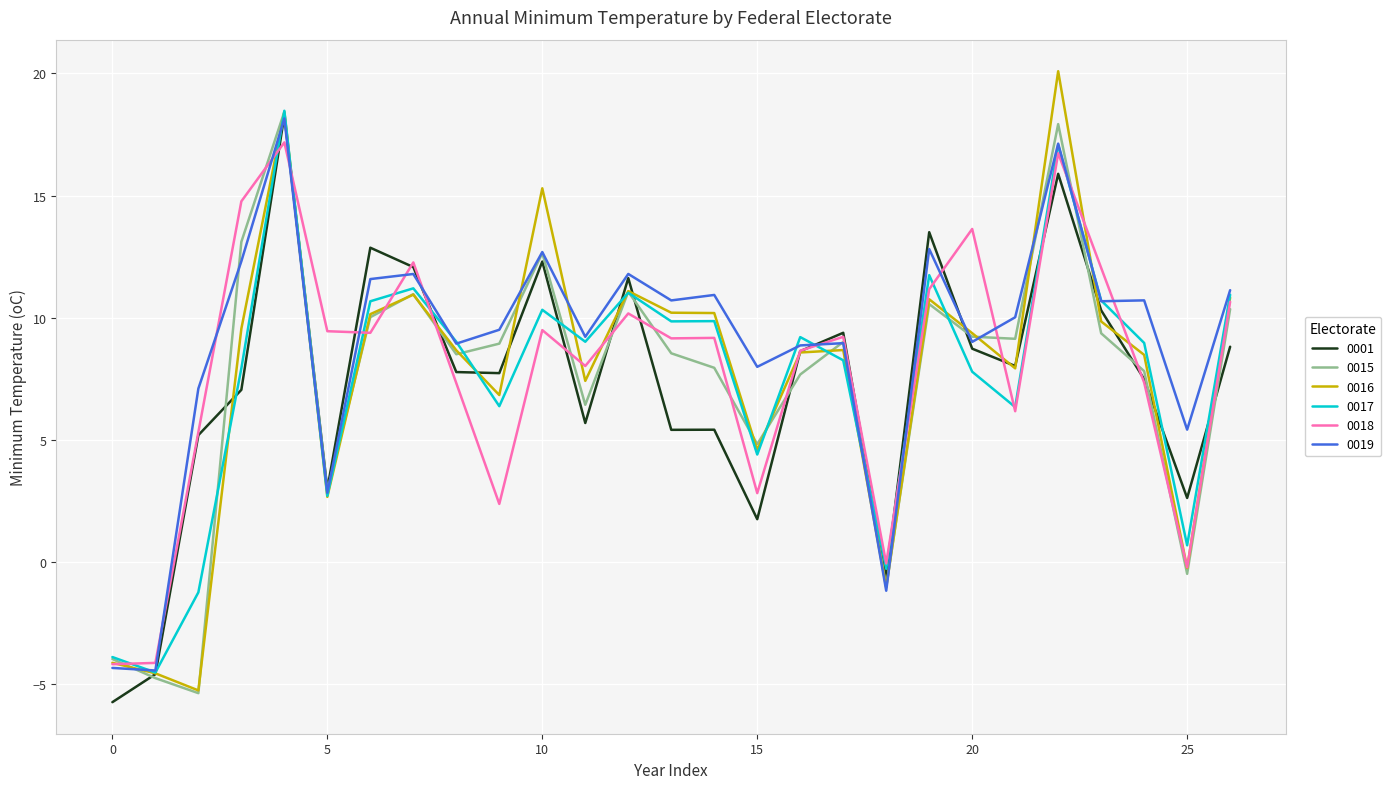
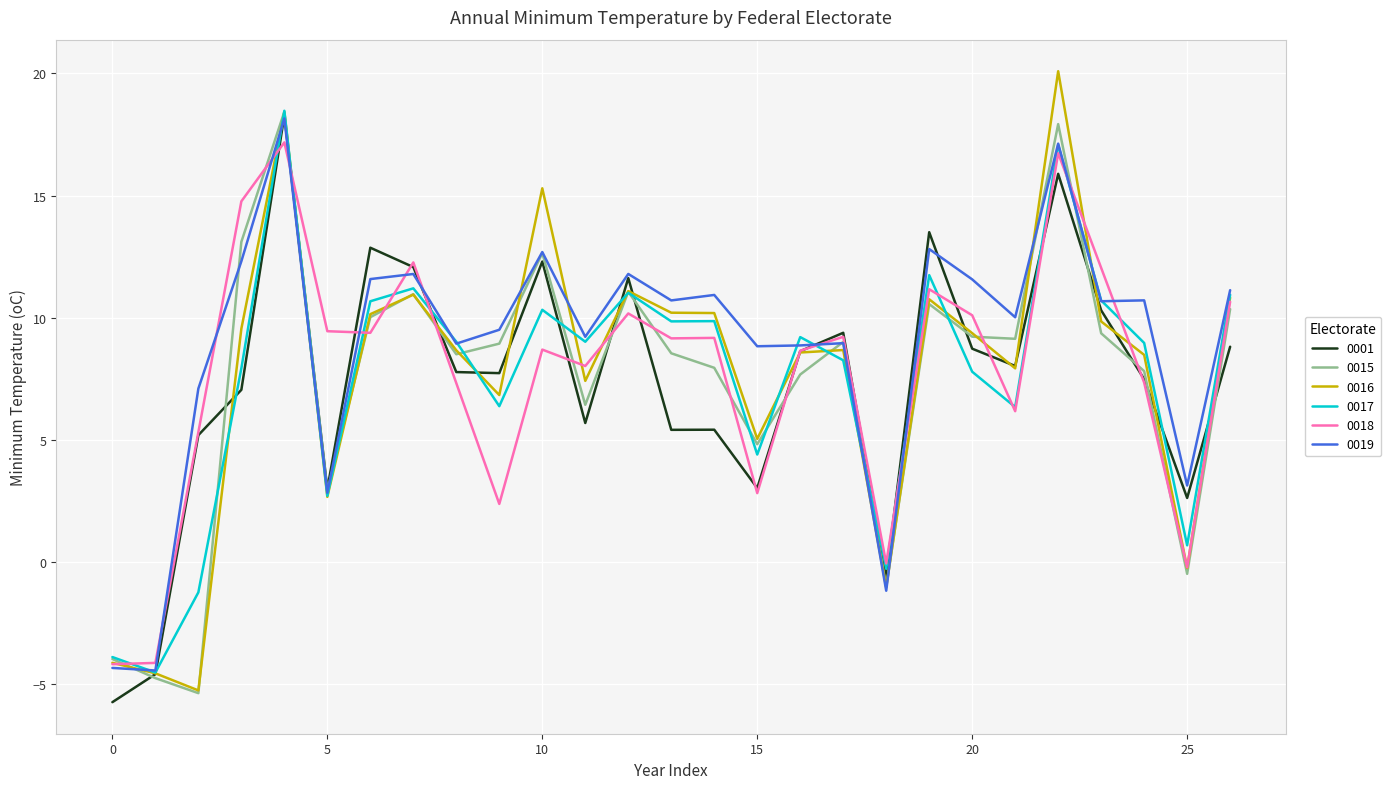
0018, 10: 9.5 -> 8.7
0001, 15: 1.7 -> 3.0
0016, 15: 4.6 -> 5.0
0019, 15: 8.0 -> 8.8
0018, 20: 13.6 -> 10.1
0019, 20: 9.0 -> 11.6
0019, 25: 5.4 -> 3.1
